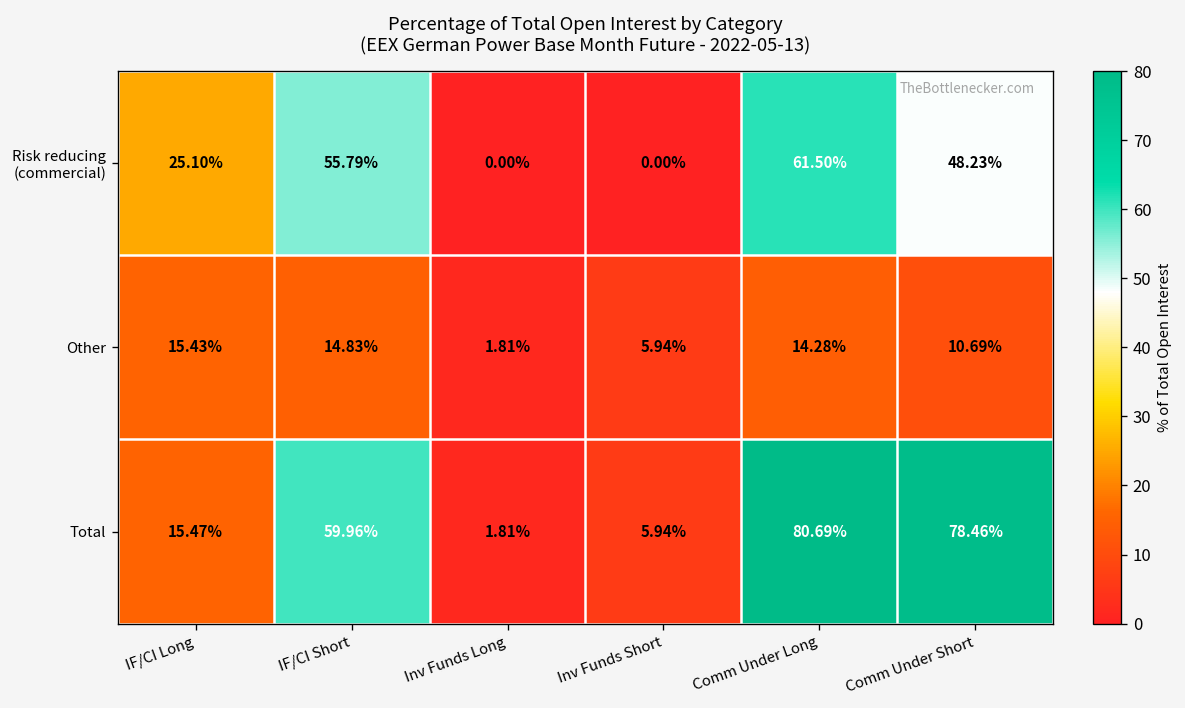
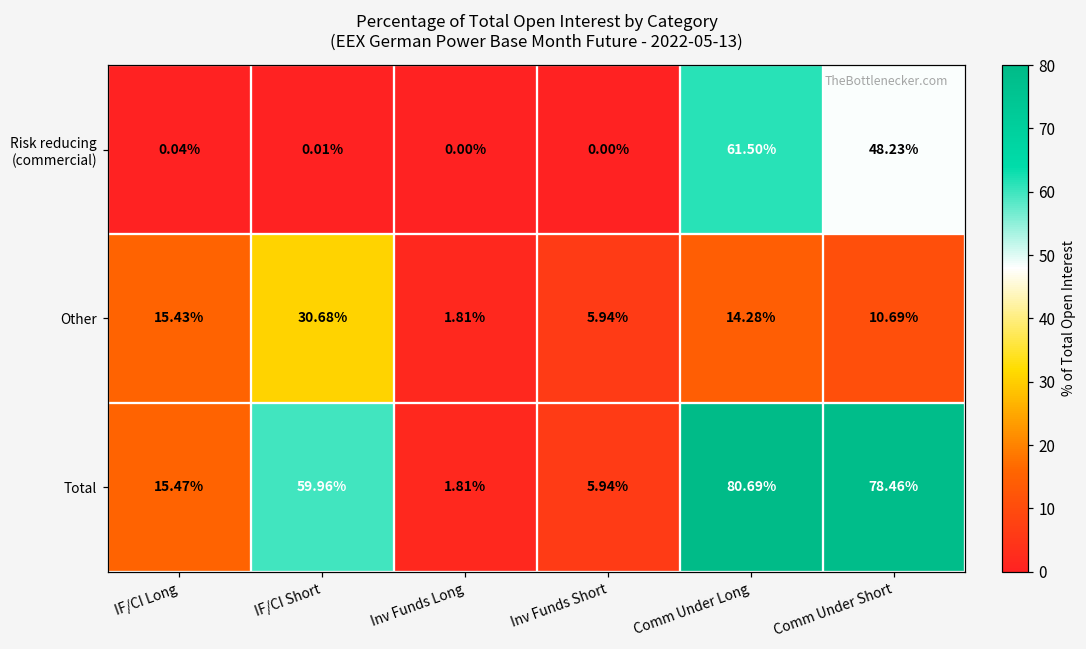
Risk reducing (commercial), IF/CI Long: 25.10% -> 0.04%
Risk reducing (commercial), IF/CI Short: 55.79% -> 0.01%
Other, IF/CI Short: 14.83% -> 30.68%
